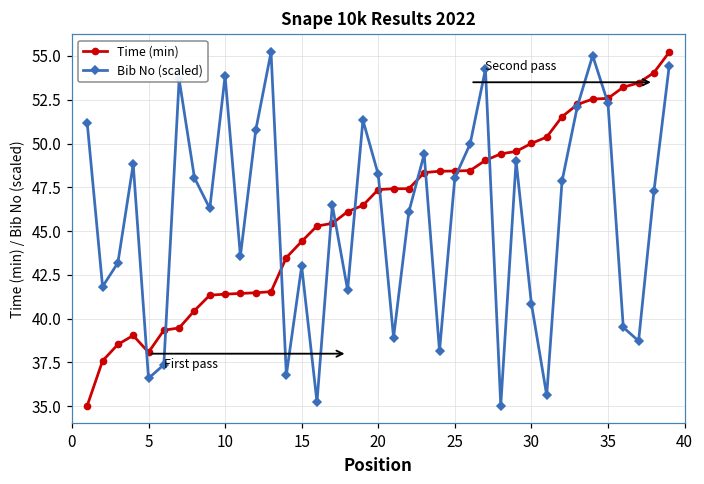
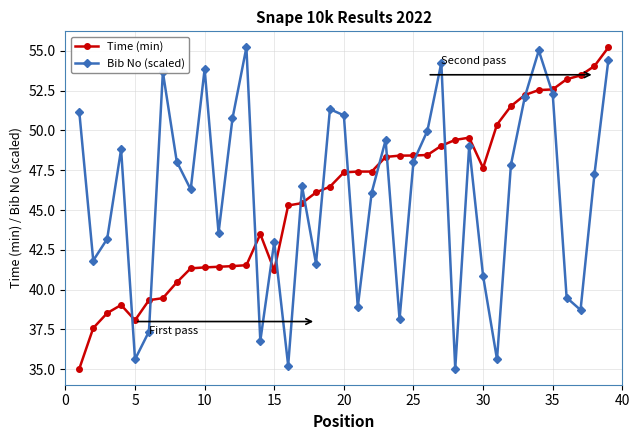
Bib No (scaled), 5: 36.6 -> 35.6
Time (min), 15: 44.4 -> 41.2
Bib No (scaled), 20: 48.2 -> 51.0
Time (min), 30: 50.0 -> 47.7
